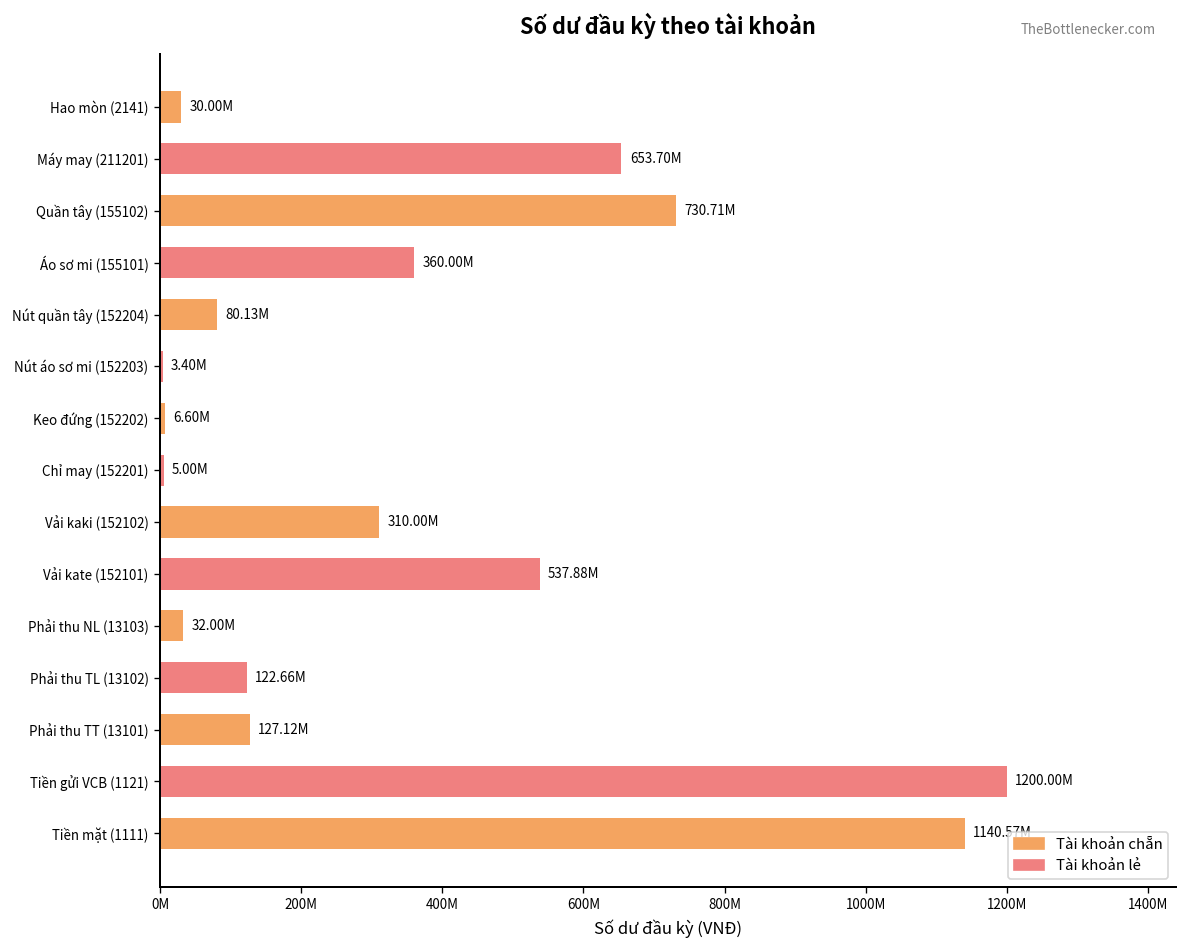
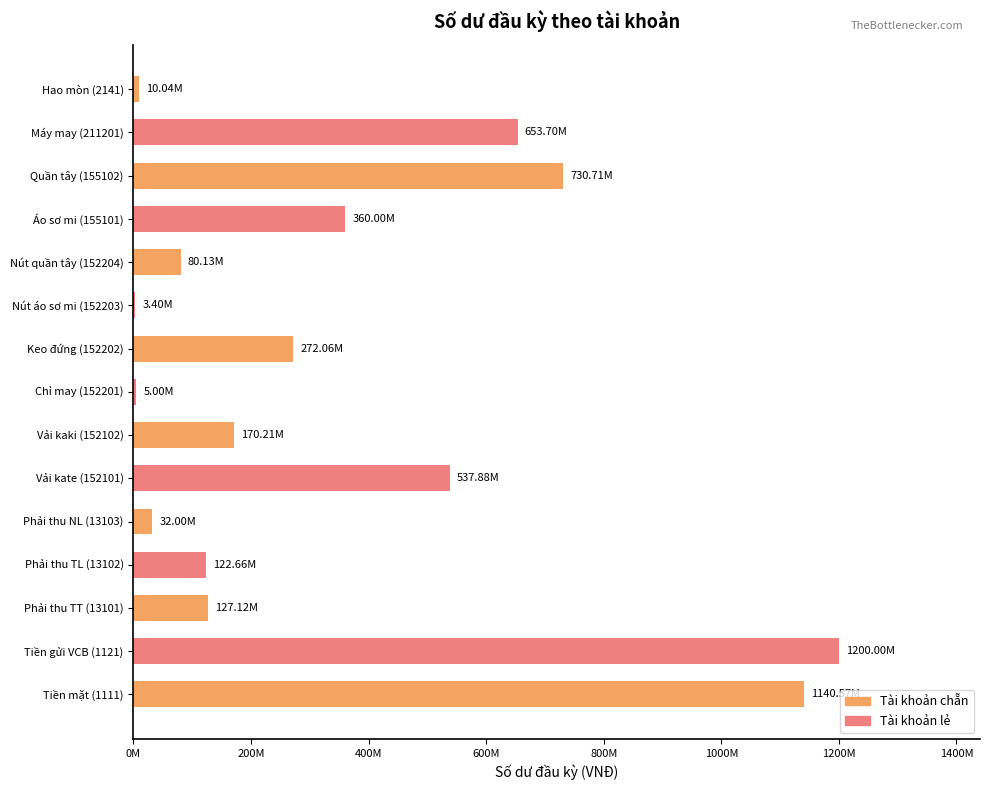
Hao mòn (2141): 30.00M -> 10.04M
Keo đứng (152202): 6.60M -> 272.06M
Vải kaki (152102): 310.00M -> 170.21M
